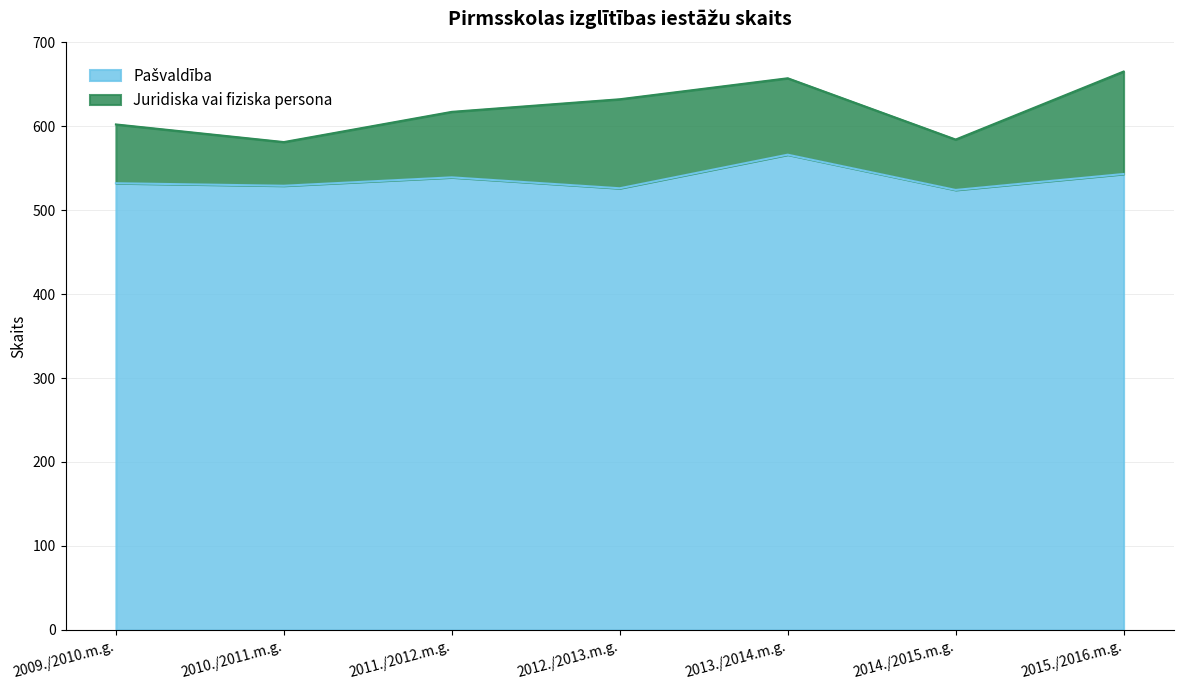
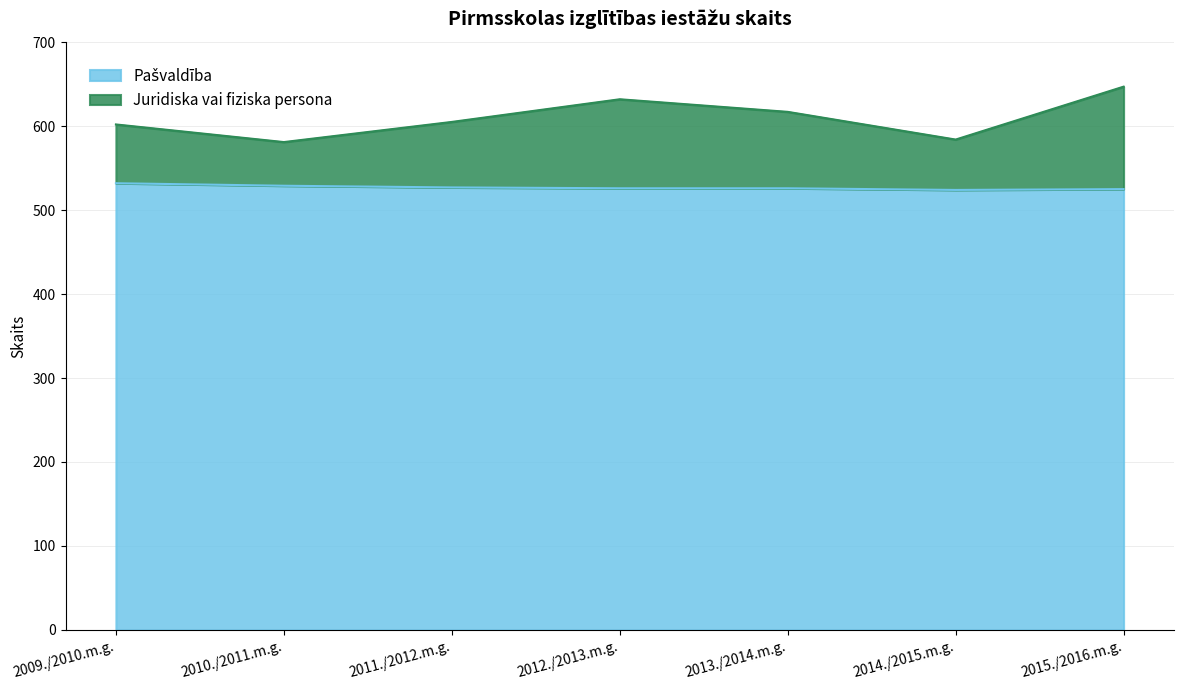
Pašvaldība, 2011./2012.m.g.: 540 -> 530
Pašvaldība, 2013./2014.m.g.: 570 -> 530
Pašvaldība, 2015./2016.m.g.: 540 -> 530
